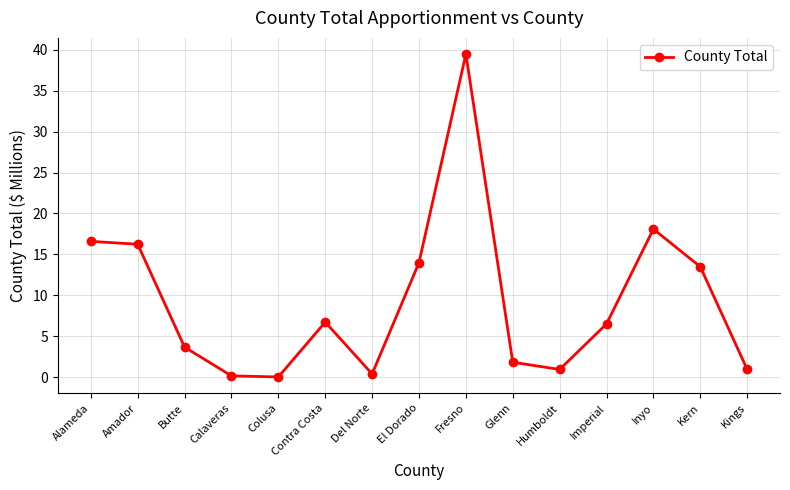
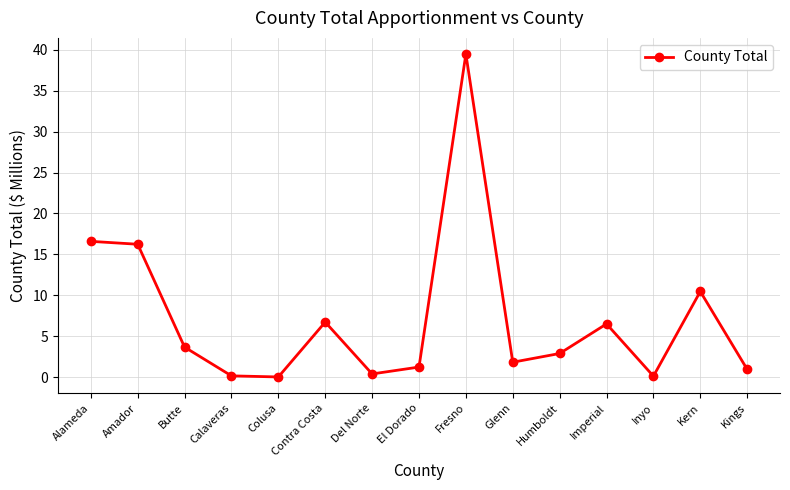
El Dorado: 14 -> 1
Humboldt: 1 -> 3
Inyo: 18 -> 0
Kern: 13 -> 10
